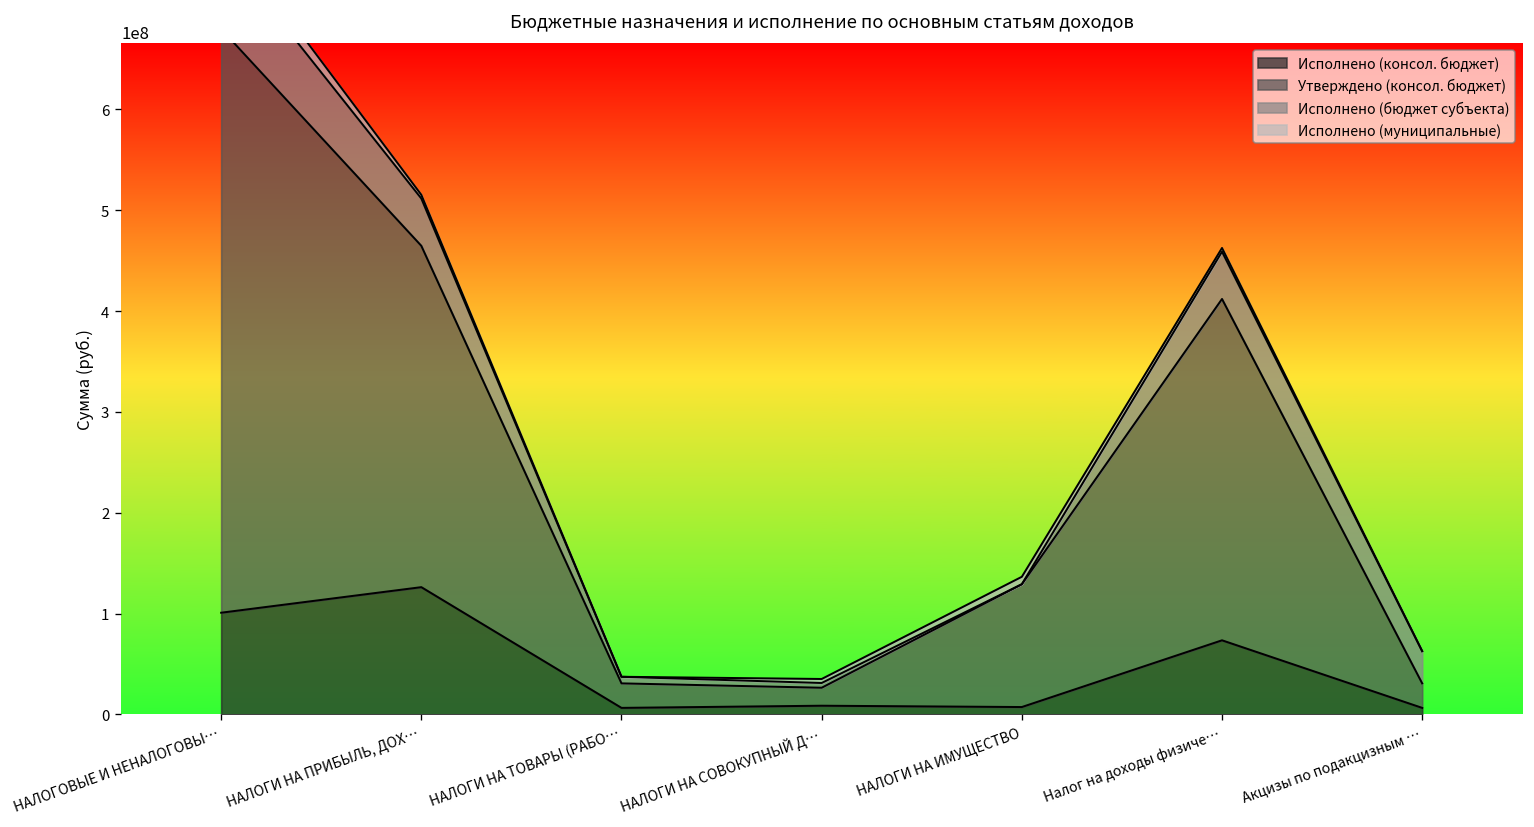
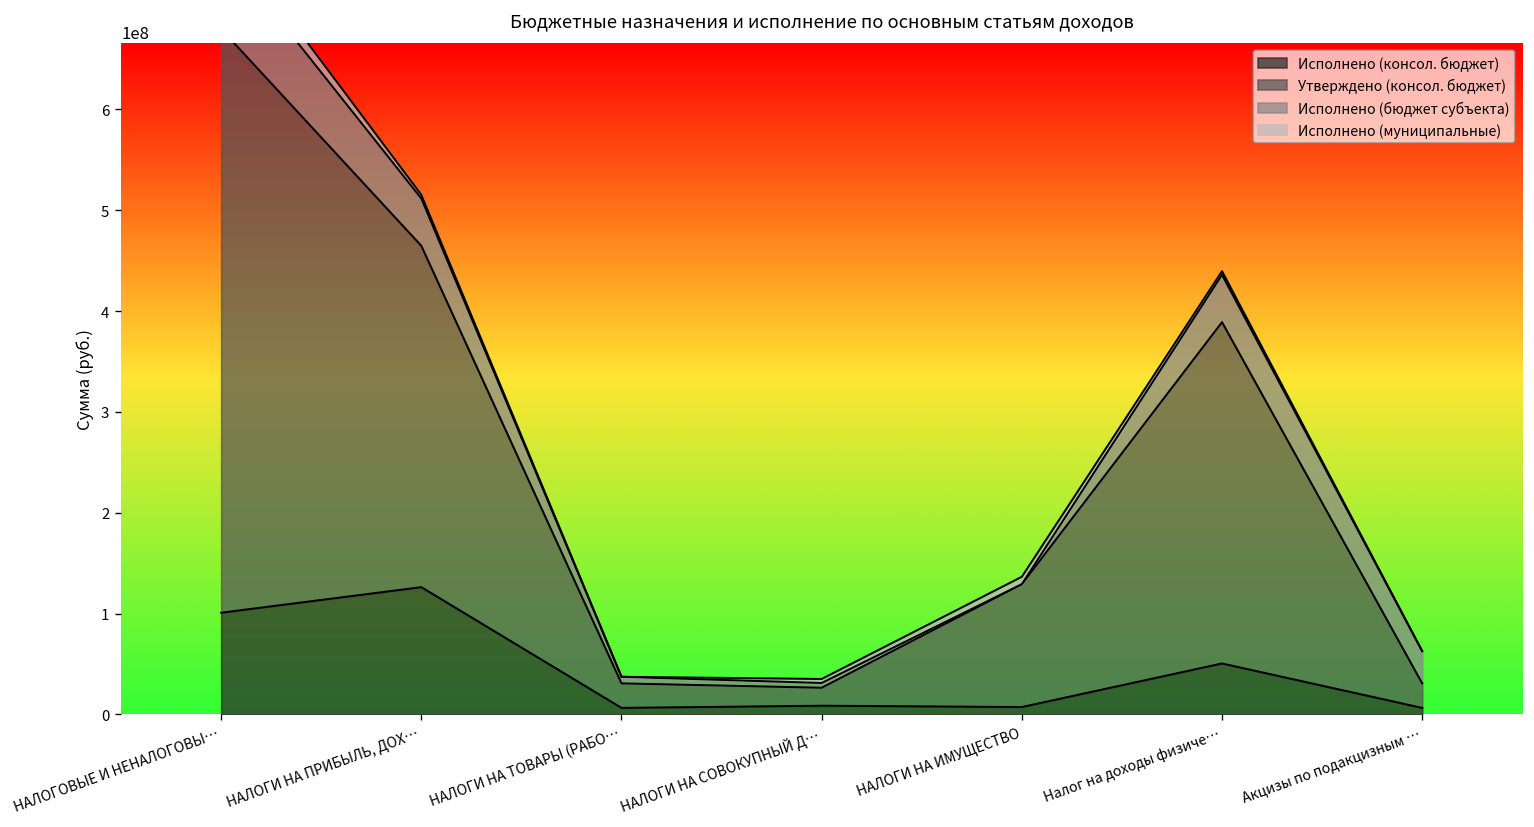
Исполнено (консол. бюджет), Налог на доходы физиче…: 70000000 -> 50000000
